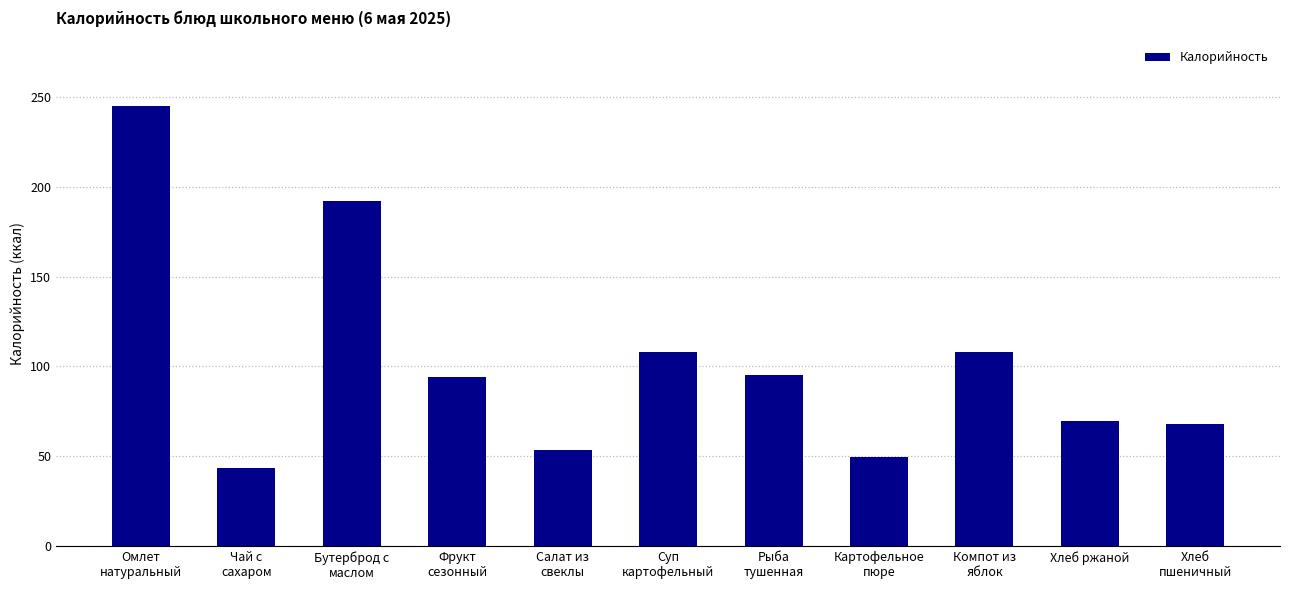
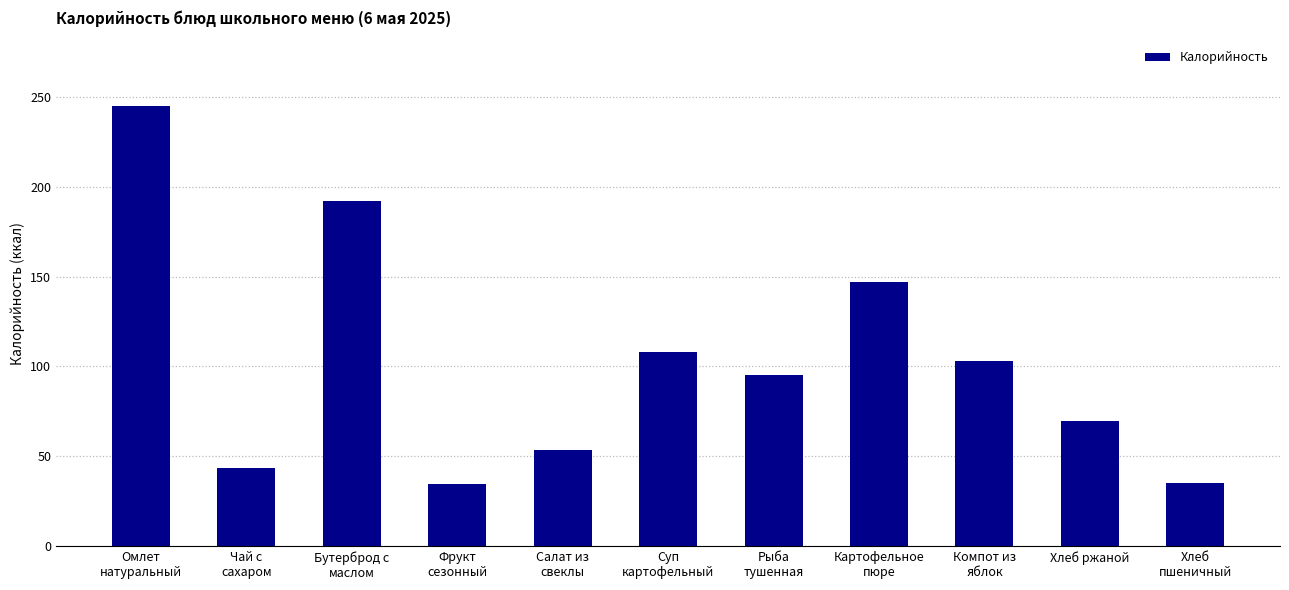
Фрукт сезонный: 94 -> 35
Картофельное пюре: 50 -> 147
Компот из яблок: 108 -> 103
Хлеб пшеничный: 68 -> 35
